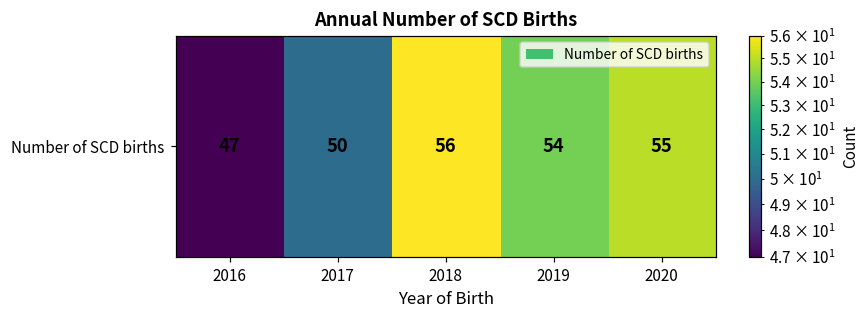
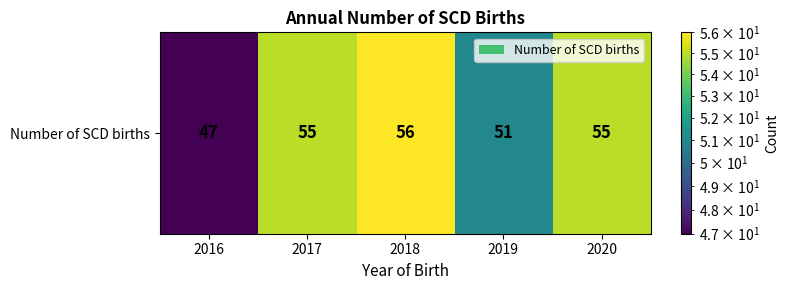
Number of SCD births, 2017: 50 -> 55
Number of SCD births, 2019: 54 -> 51
